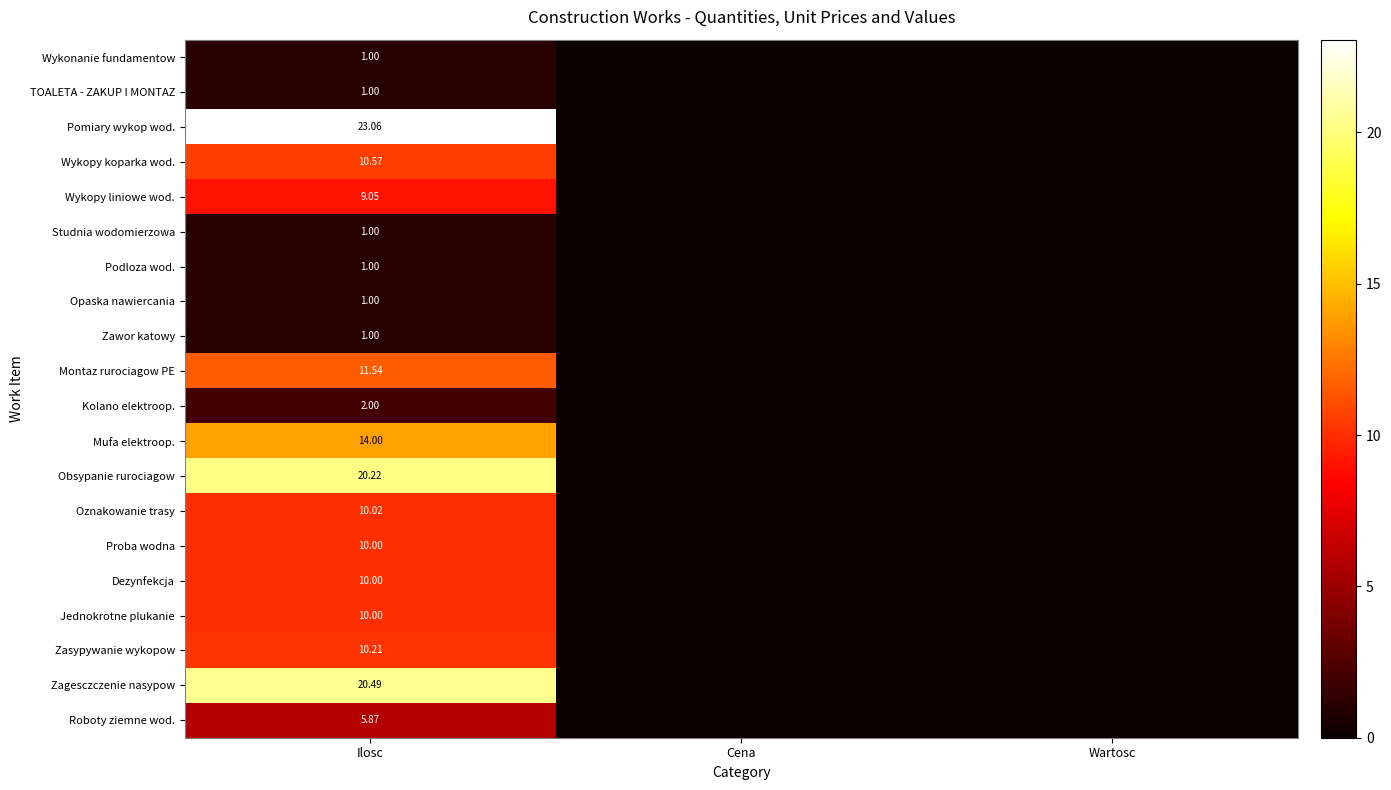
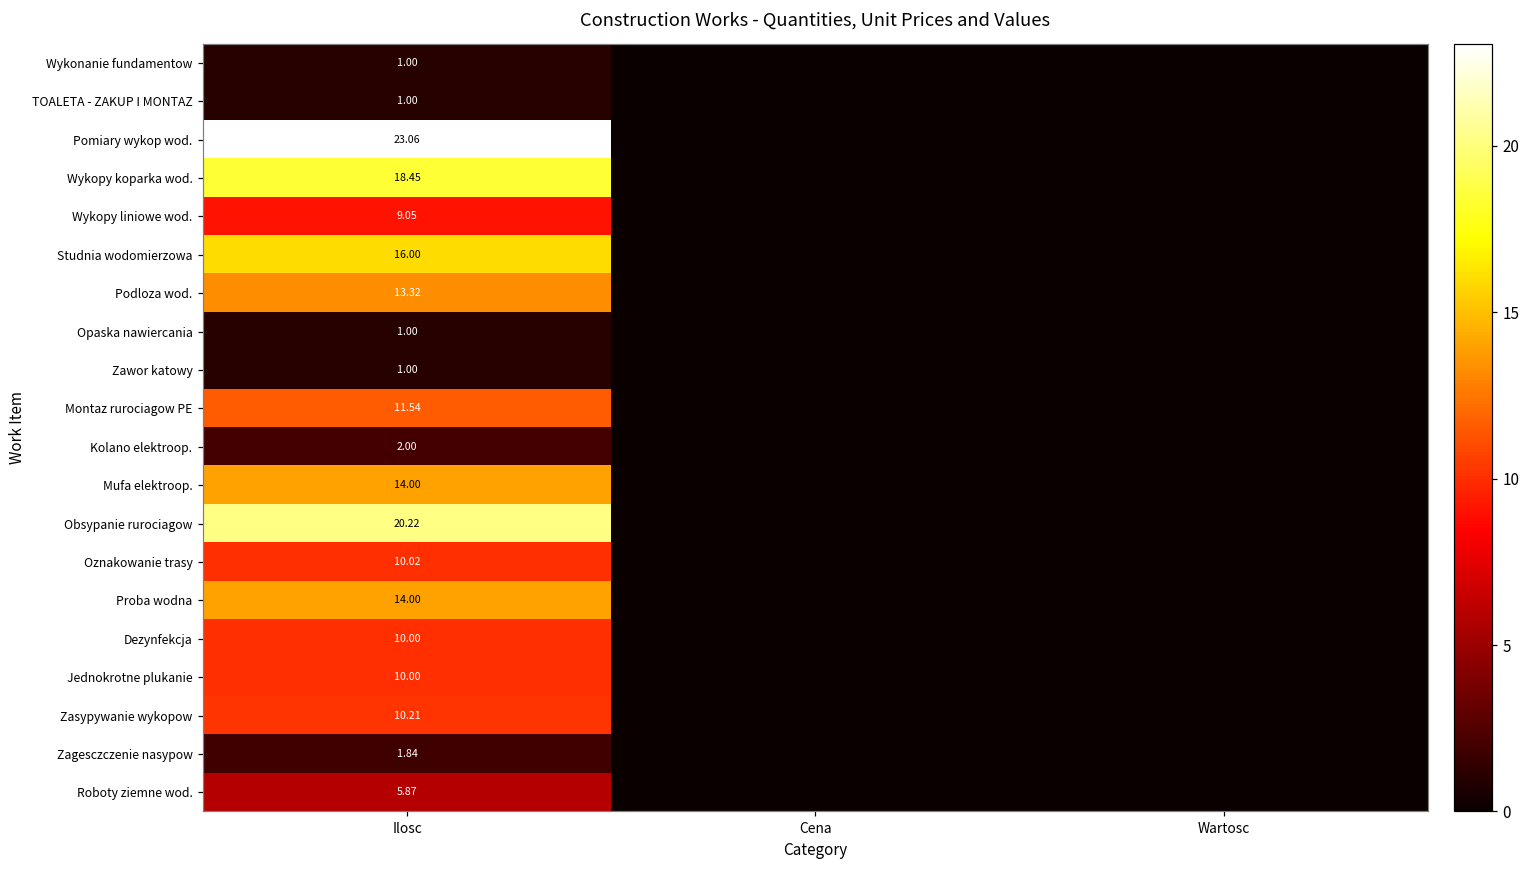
Wykopy koparka wod., Ilosc: 10.57 -> 18.45
Studnia wodomierzowa, Ilosc: 1.00 -> 16.00
Podloza wod., Ilosc: 1.00 -> 13.32
Proba wodna, Ilosc: 10.00 -> 14.00
Zagesczczenie nasypow, Ilosc: 20.49 -> 1.84
